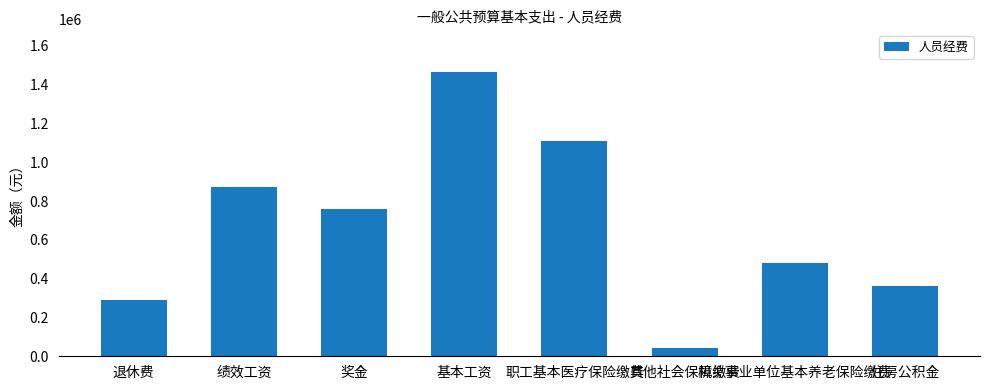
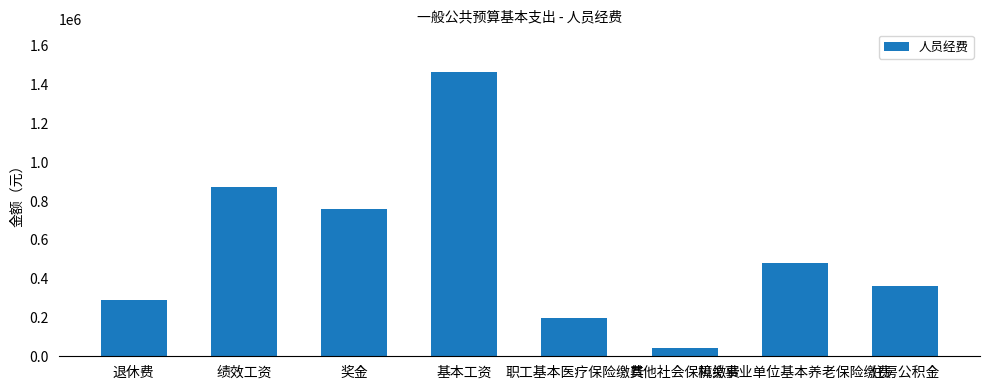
职工基本医疗保险缴费: 1110000 -> 200000
